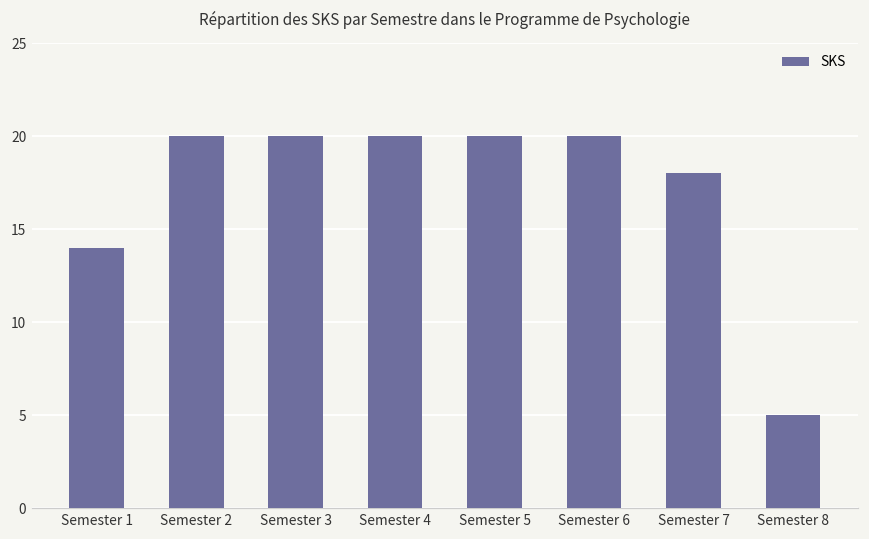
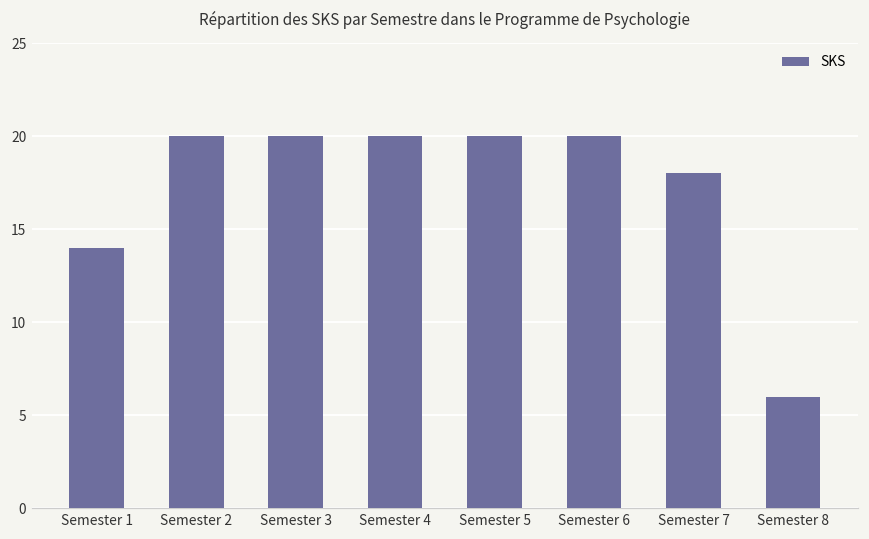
Semester 8: 5 -> 6
